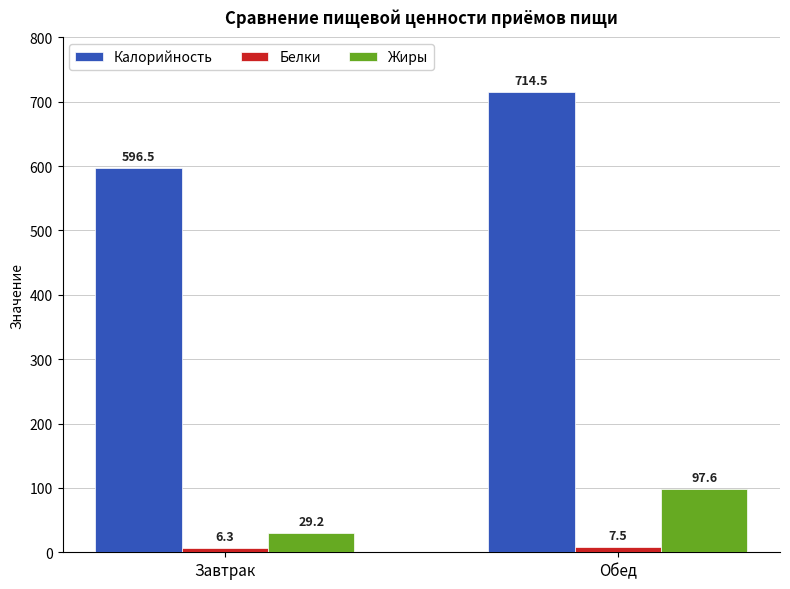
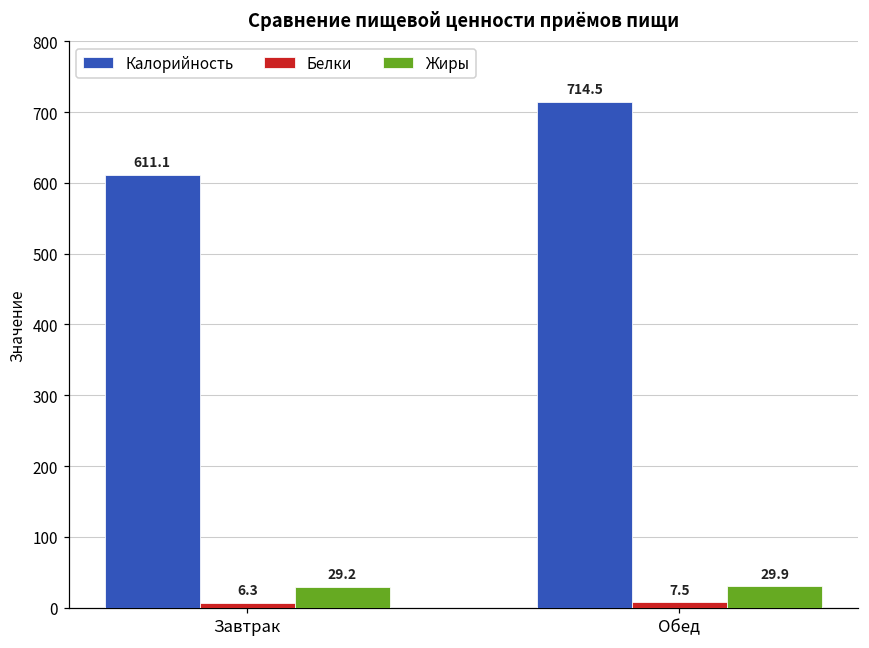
Калорийность, Завтрак: 596.5 -> 611.1
Жиры, Обед: 97.6 -> 29.9
